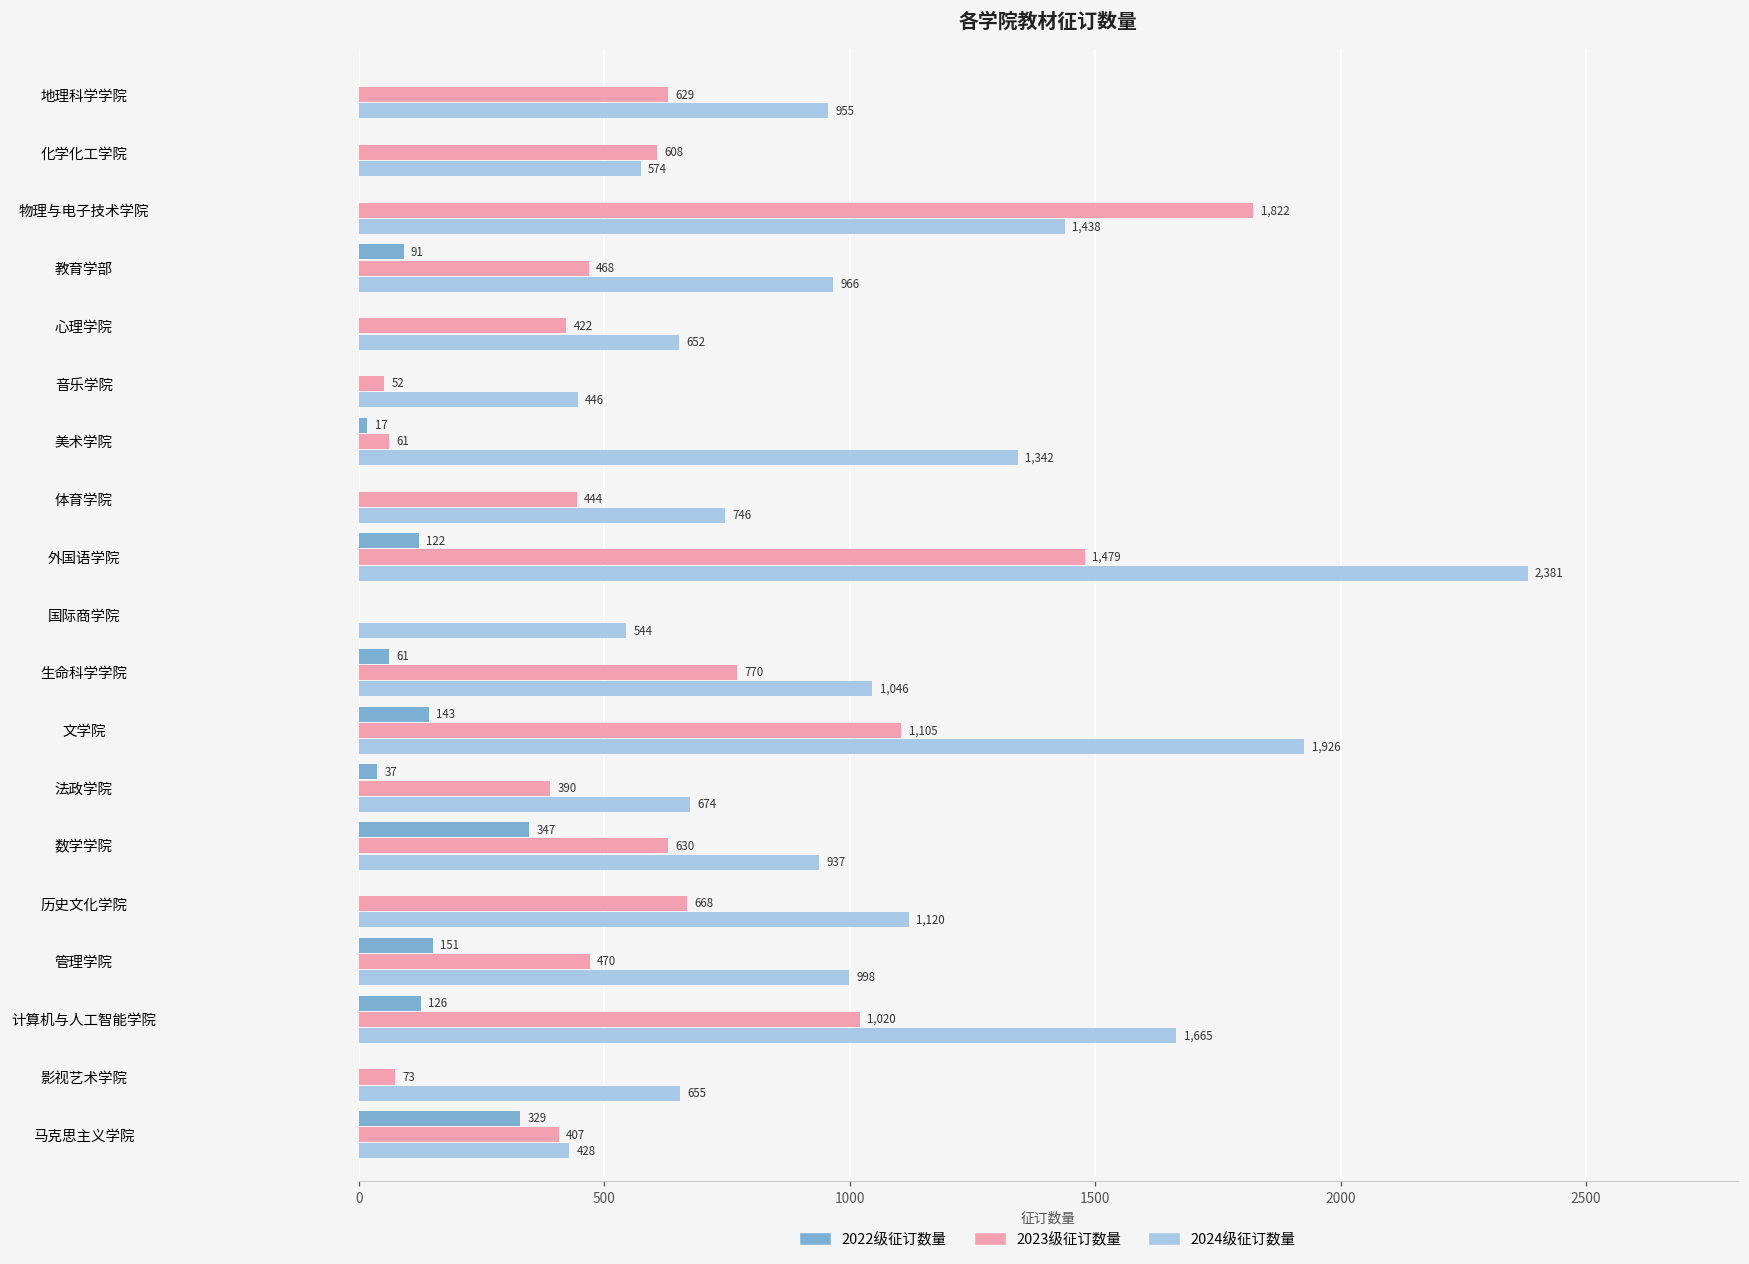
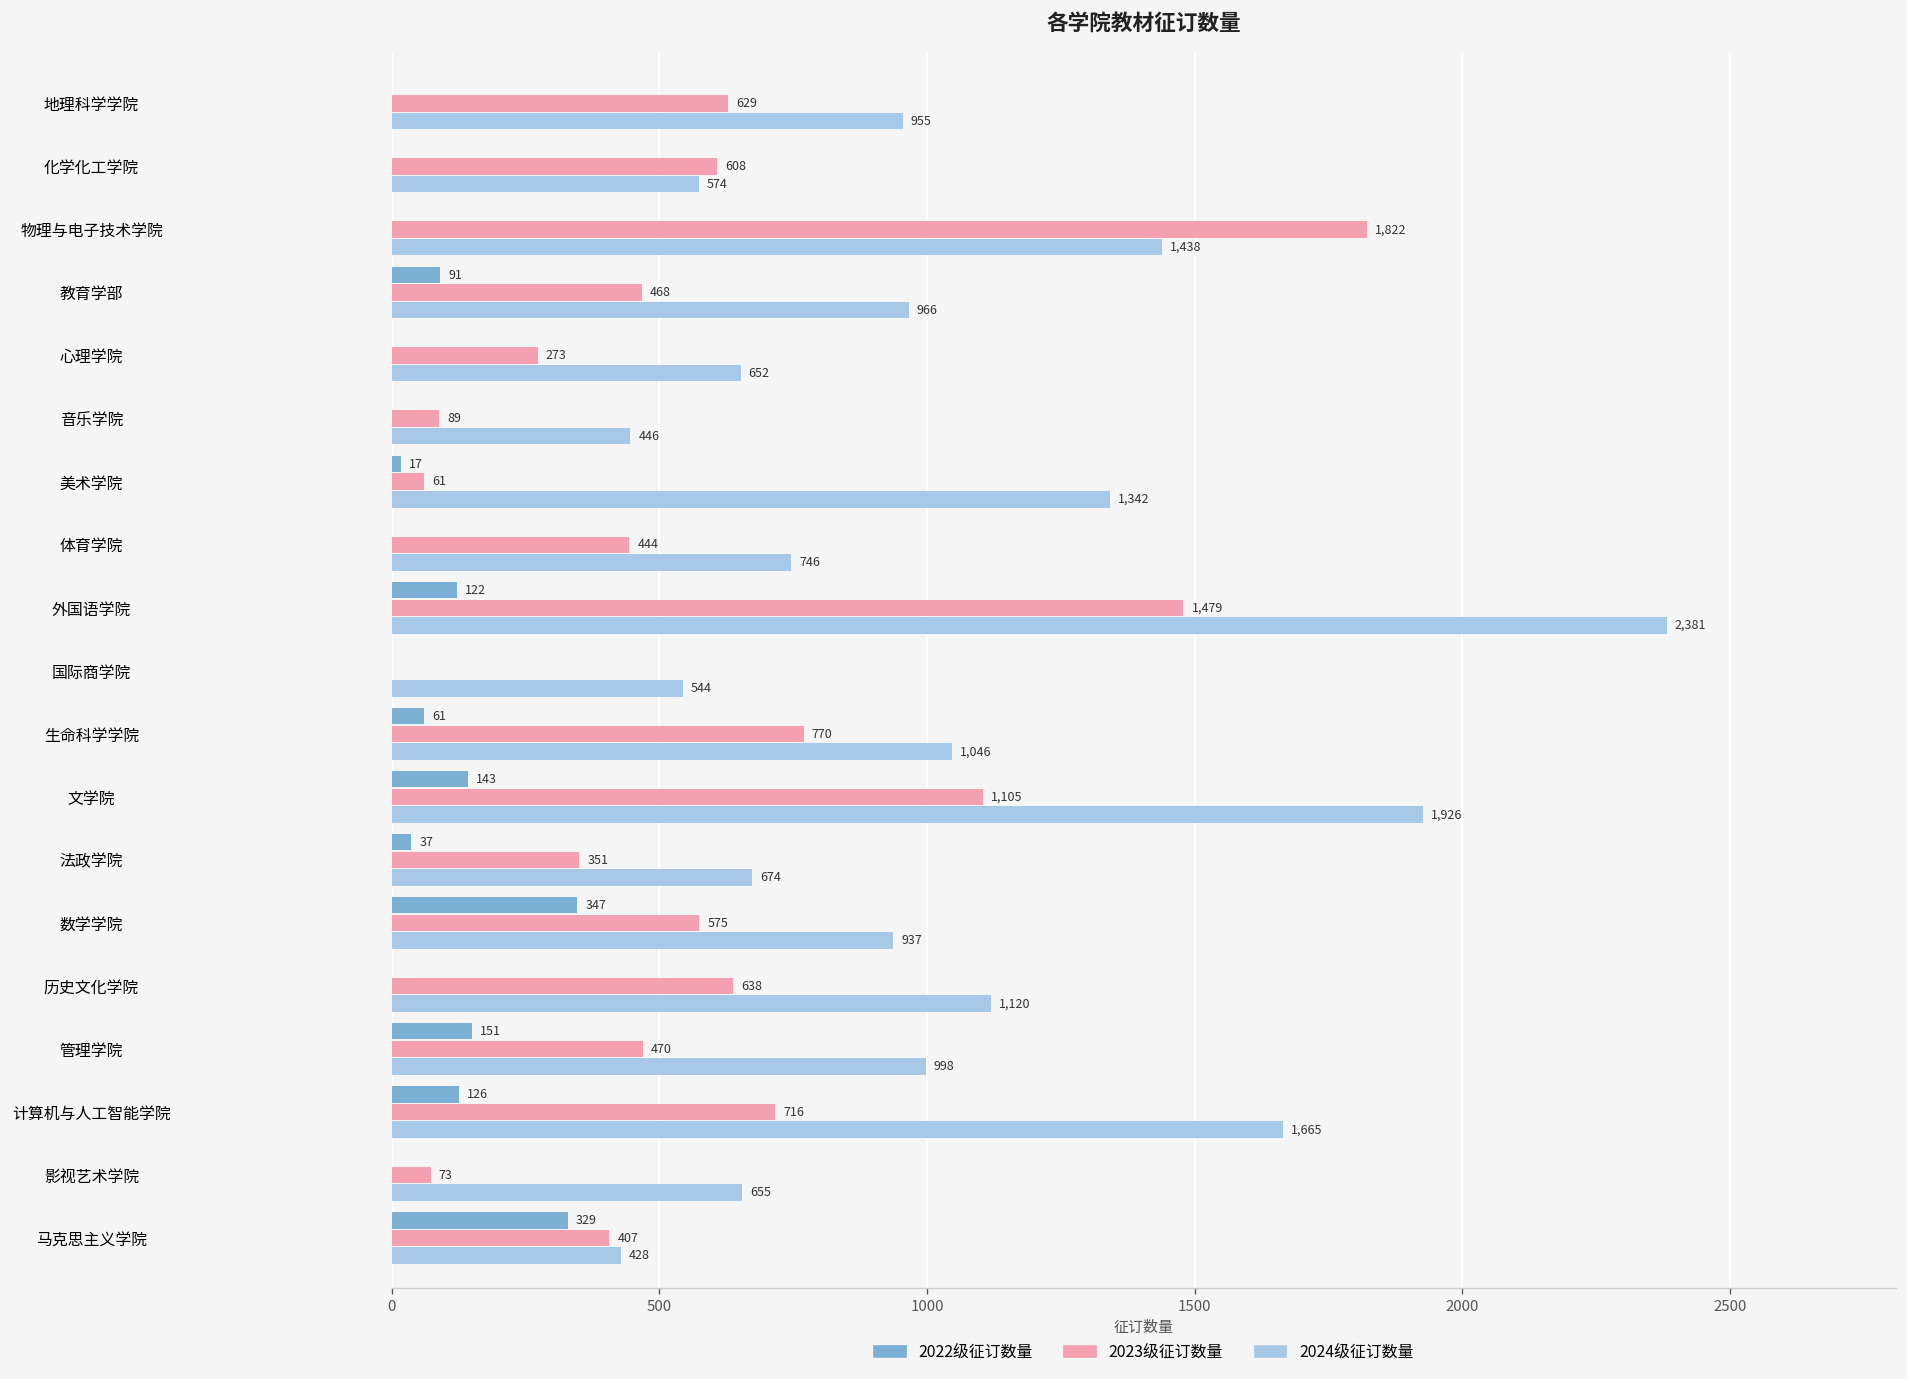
2023级征订数量, 心理学院: 422 -> 273
2023级征订数量, 音乐学院: 52 -> 89
2023级征订数量, 法政学院: 390 -> 351
2023级征订数量, 数学学院: 630 -> 575
2023级征订数量, 历史文化学院: 668 -> 638
2023级征订数量, 计算机与人工智能学院: 1,020 -> 716
